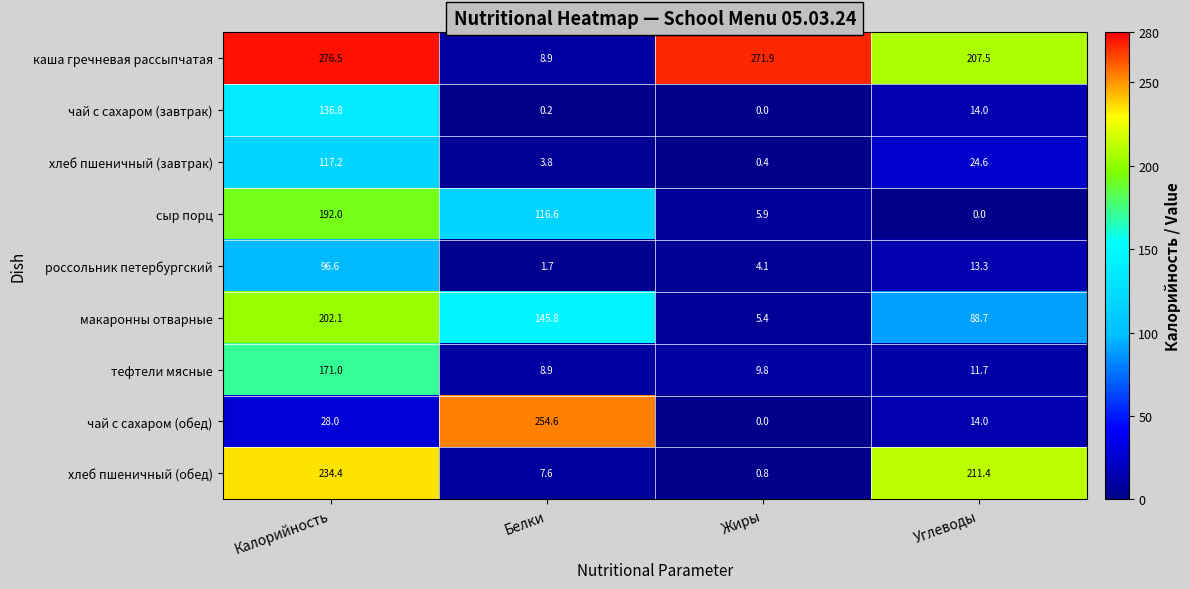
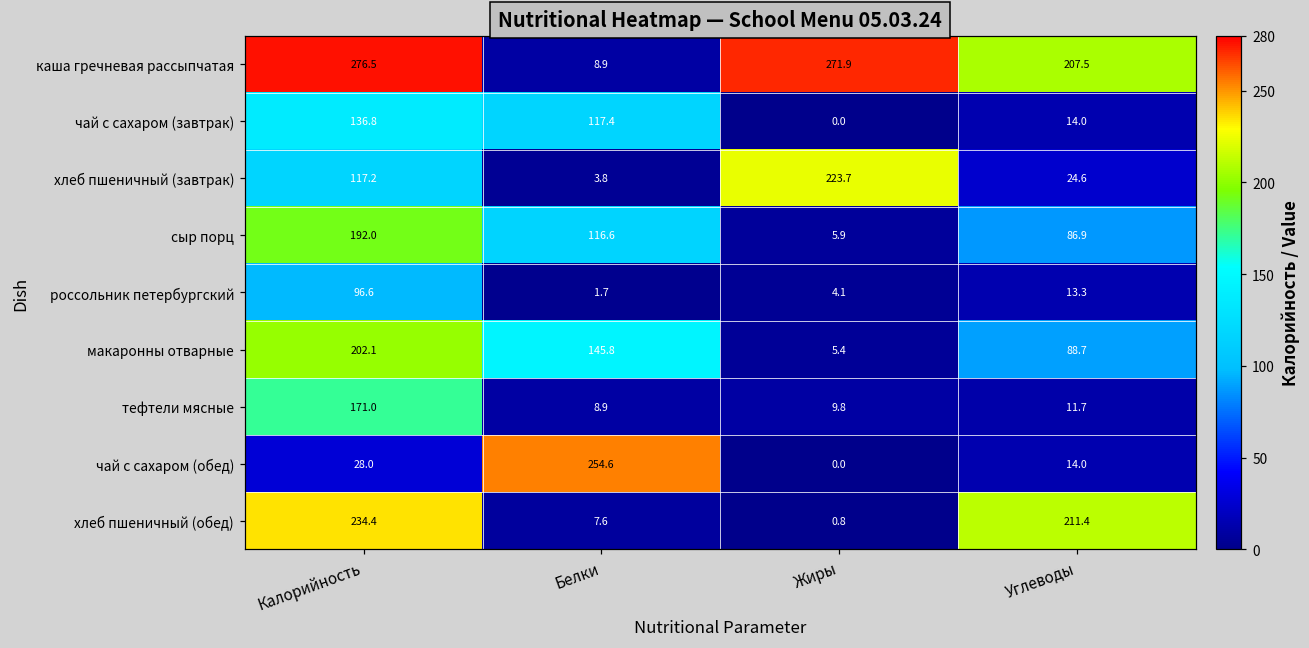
чай с сахаром (завтрак), Белки: 0.2 -> 117.4
хлеб пшеничный (завтрак), Жиры: 0.4 -> 223.7
сыр порц, Углеводы: 0.0 -> 86.9
